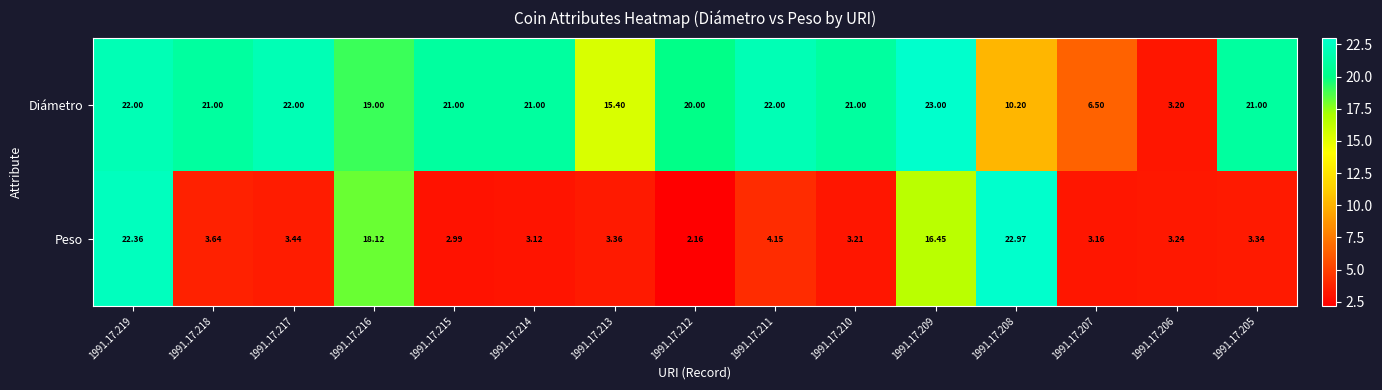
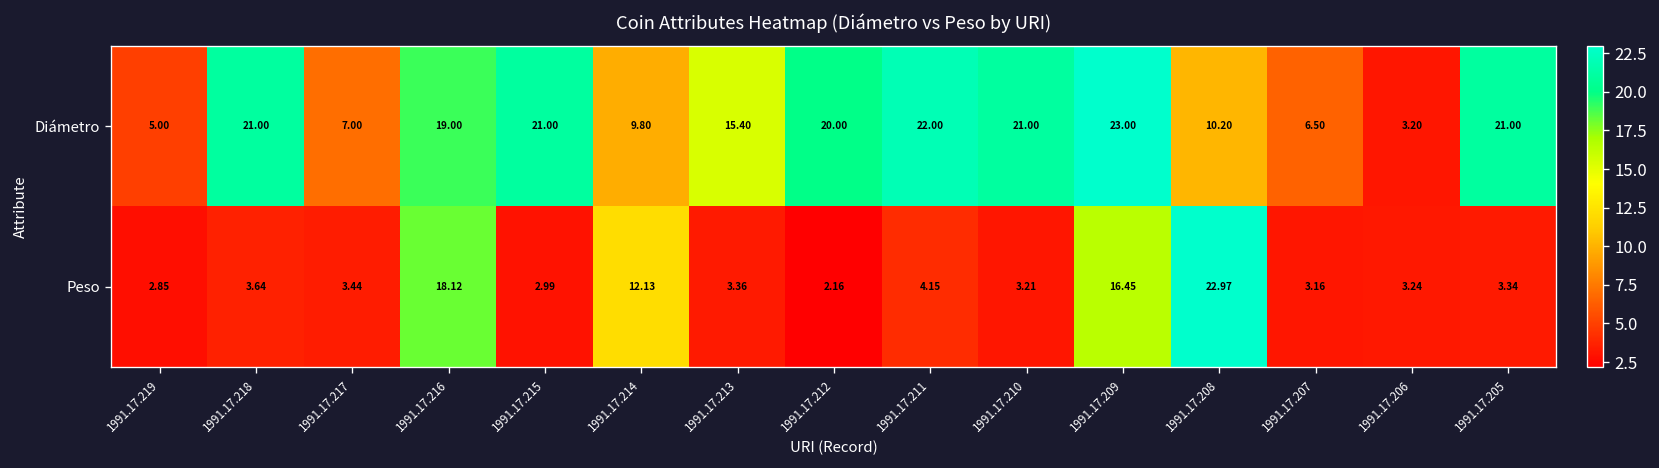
Diámetro, 1991.17.219: 22.00 -> 5.00
Diámetro, 1991.17.217: 22.00 -> 7.00
Diámetro, 1991.17.214: 21.00 -> 9.80
Peso, 1991.17.219: 22.36 -> 2.85
Peso, 1991.17.214: 3.12 -> 12.13
